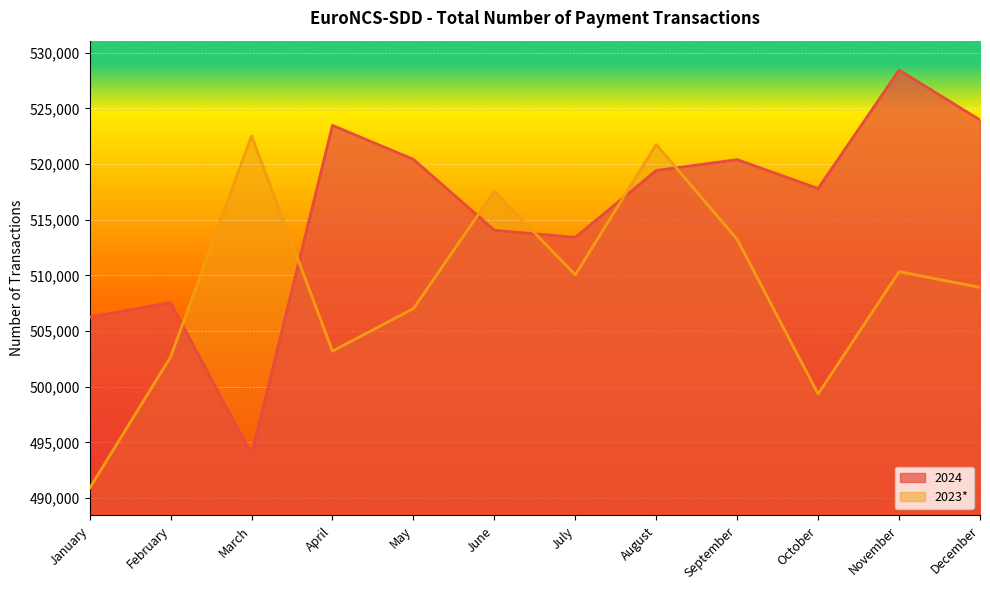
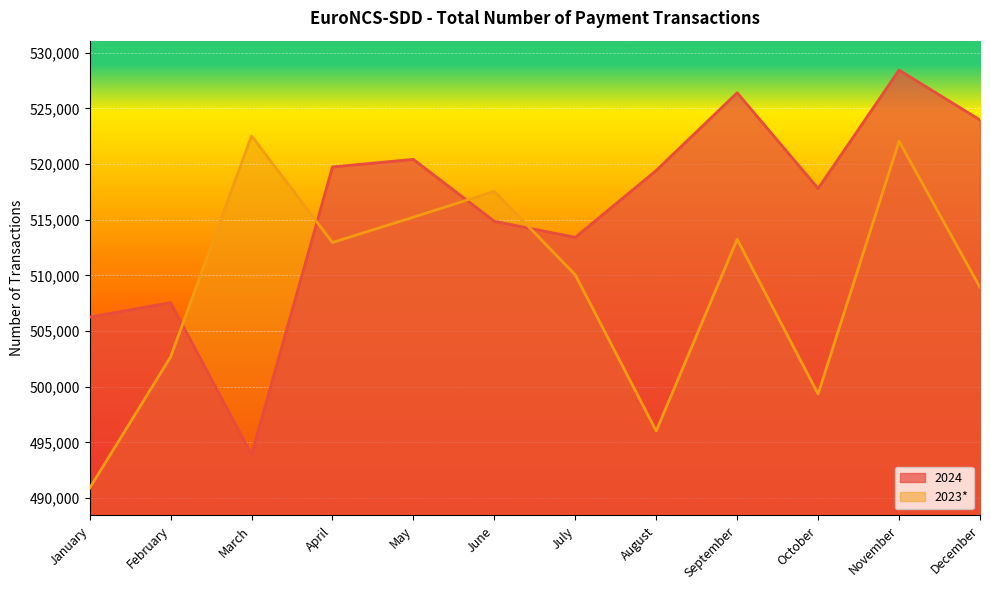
2024, April: 523,500 -> 519,700
2023*, April: 503,200 -> 513,000
2023*, May: 507,000 -> 515,200
2024, June: 514,100 -> 514,900
2023*, August: 521,800 -> 496,000
2024, September: 520,400 -> 526,400
2023*, November: 510,300 -> 522,000
